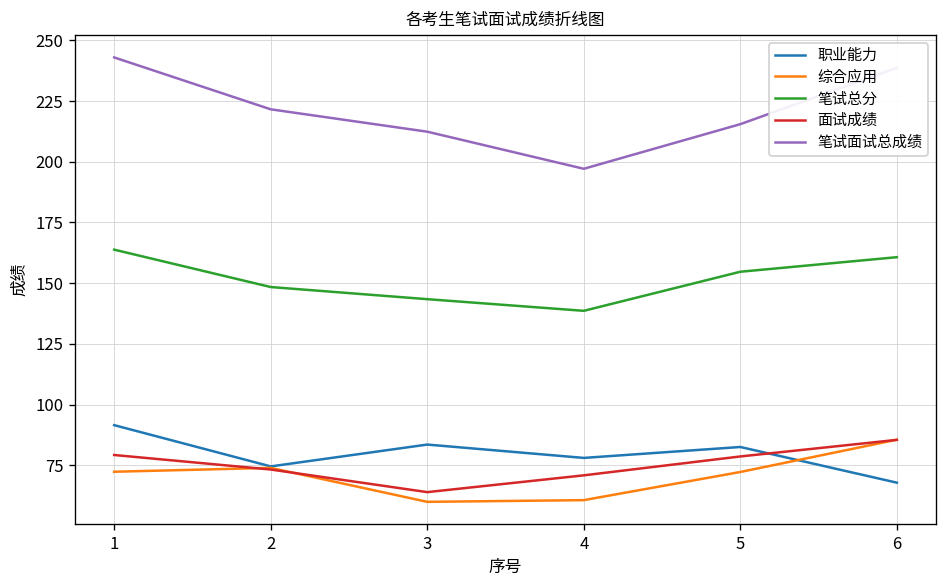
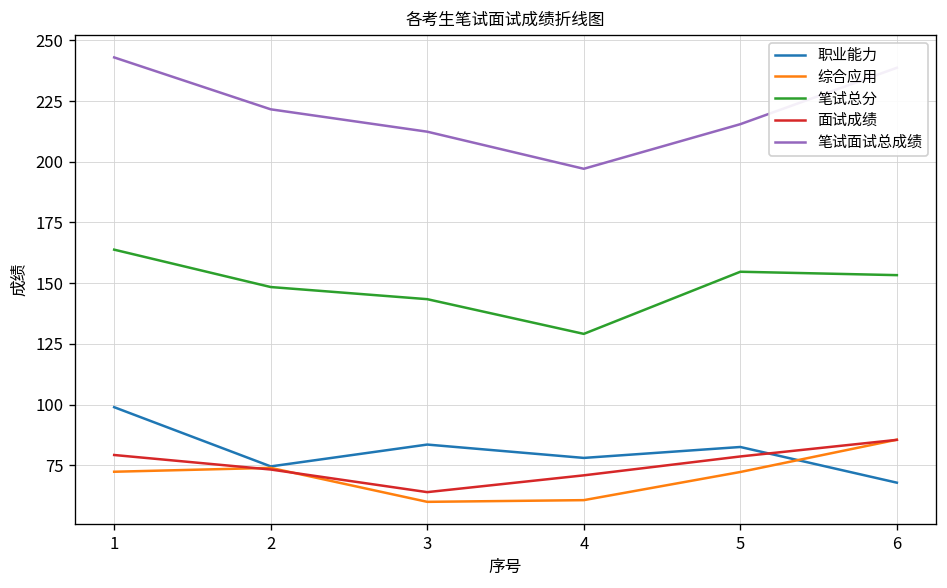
职业能力, 1: 92 -> 99
笔试总分, 4: 139 -> 129
笔试总分, 6: 161 -> 153
